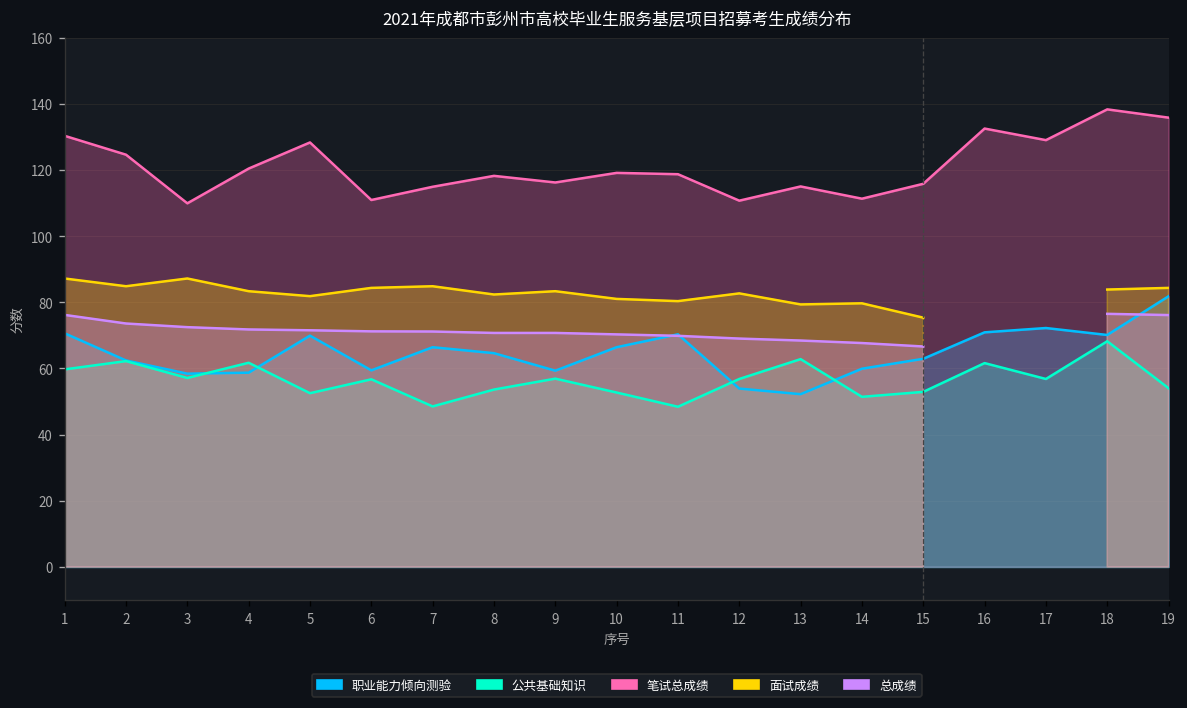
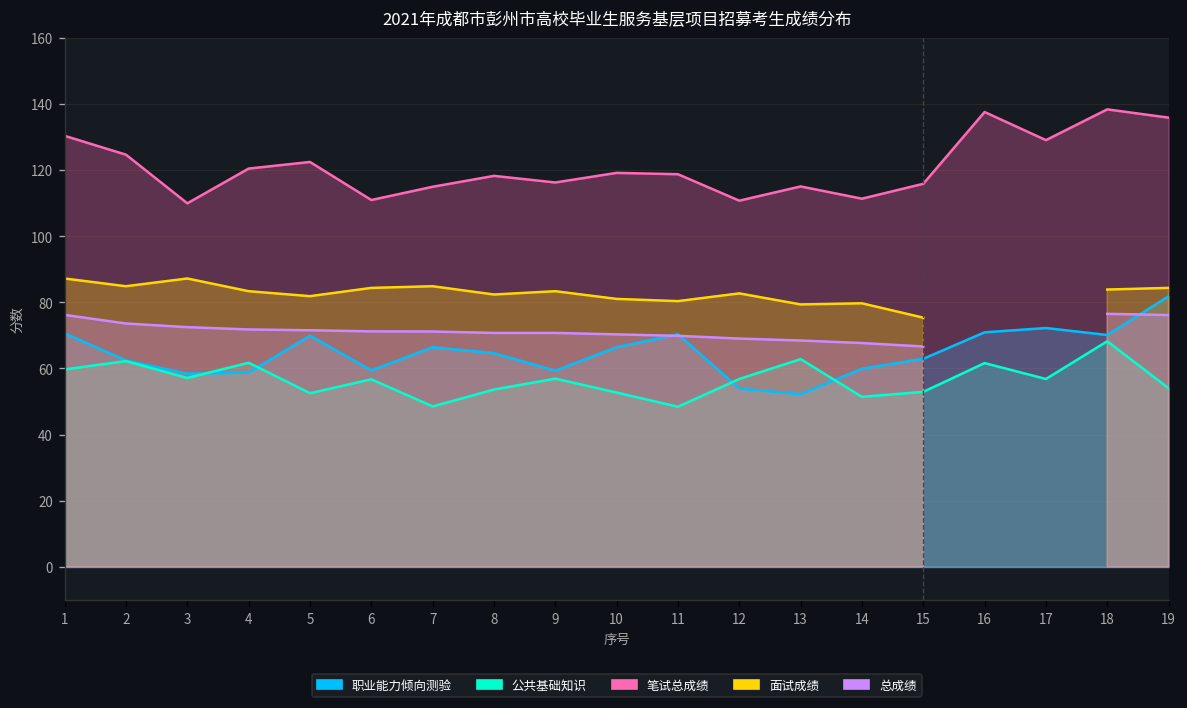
笔试总成绩, 5: 128 -> 122
笔试总成绩, 16: 133 -> 138
